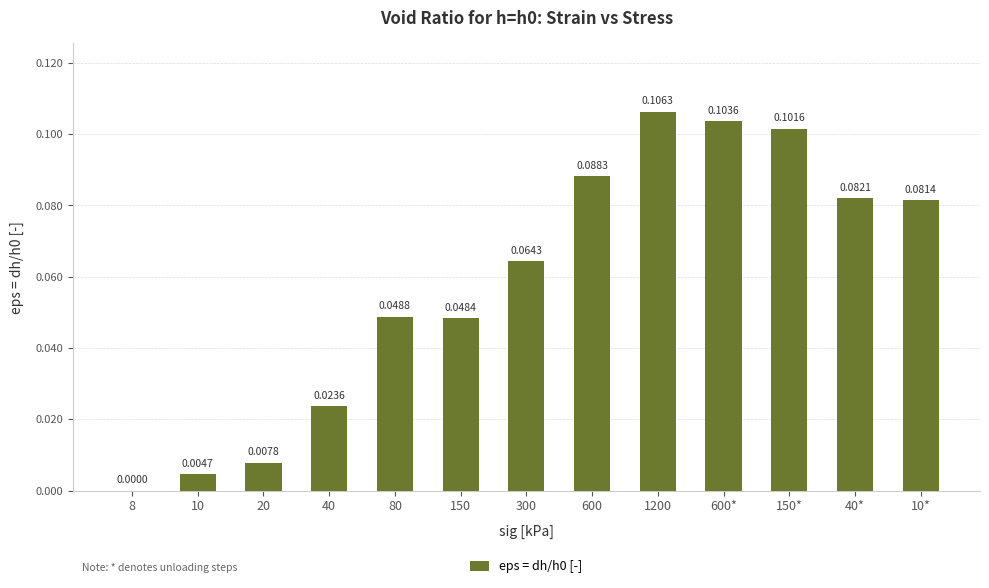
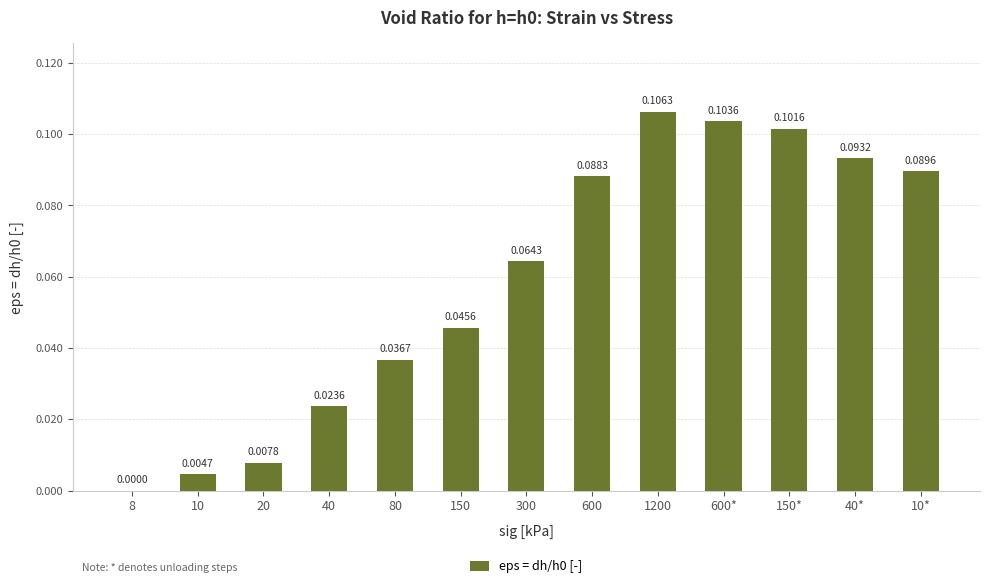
80: 0.0488 -> 0.0367
150: 0.0484 -> 0.0456
40*: 0.0821 -> 0.0932
10*: 0.0814 -> 0.0896
